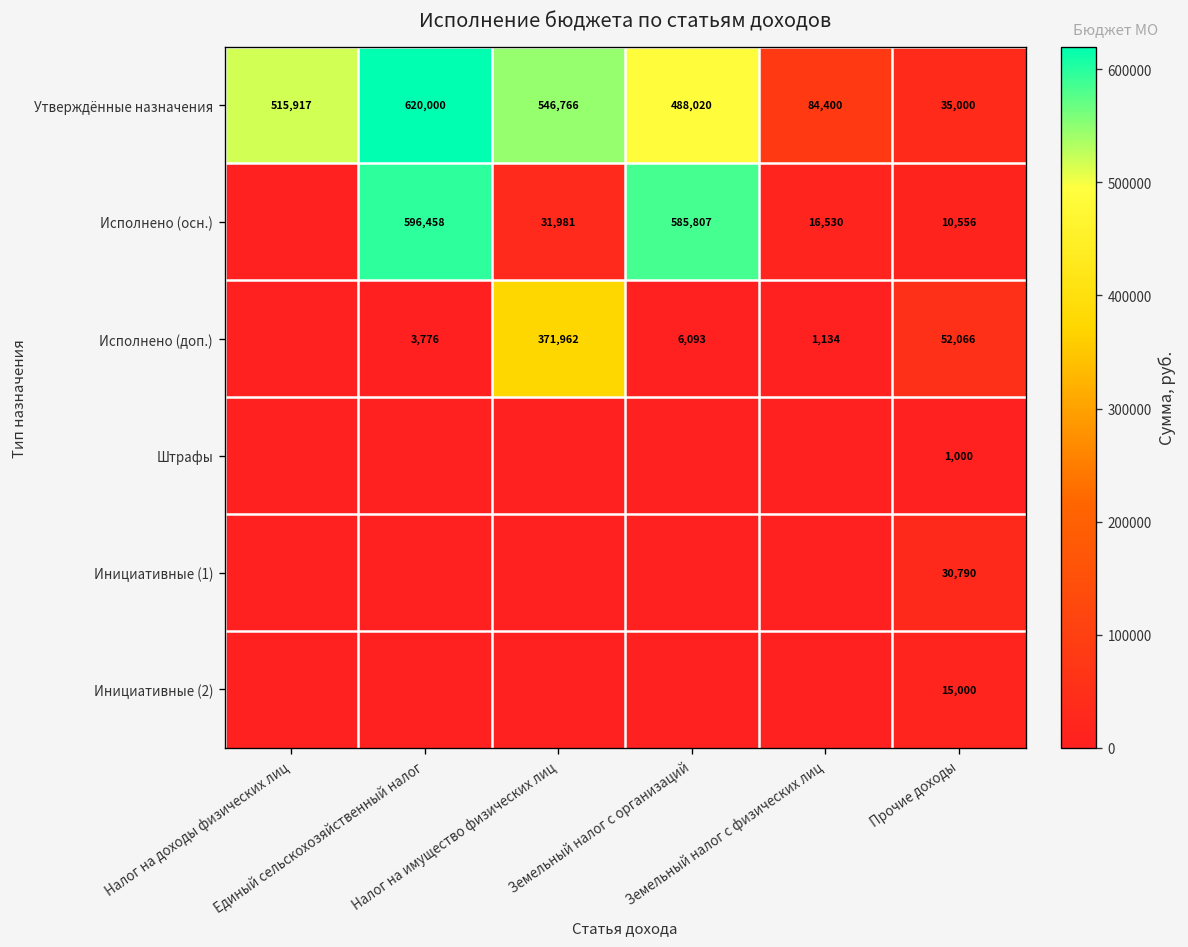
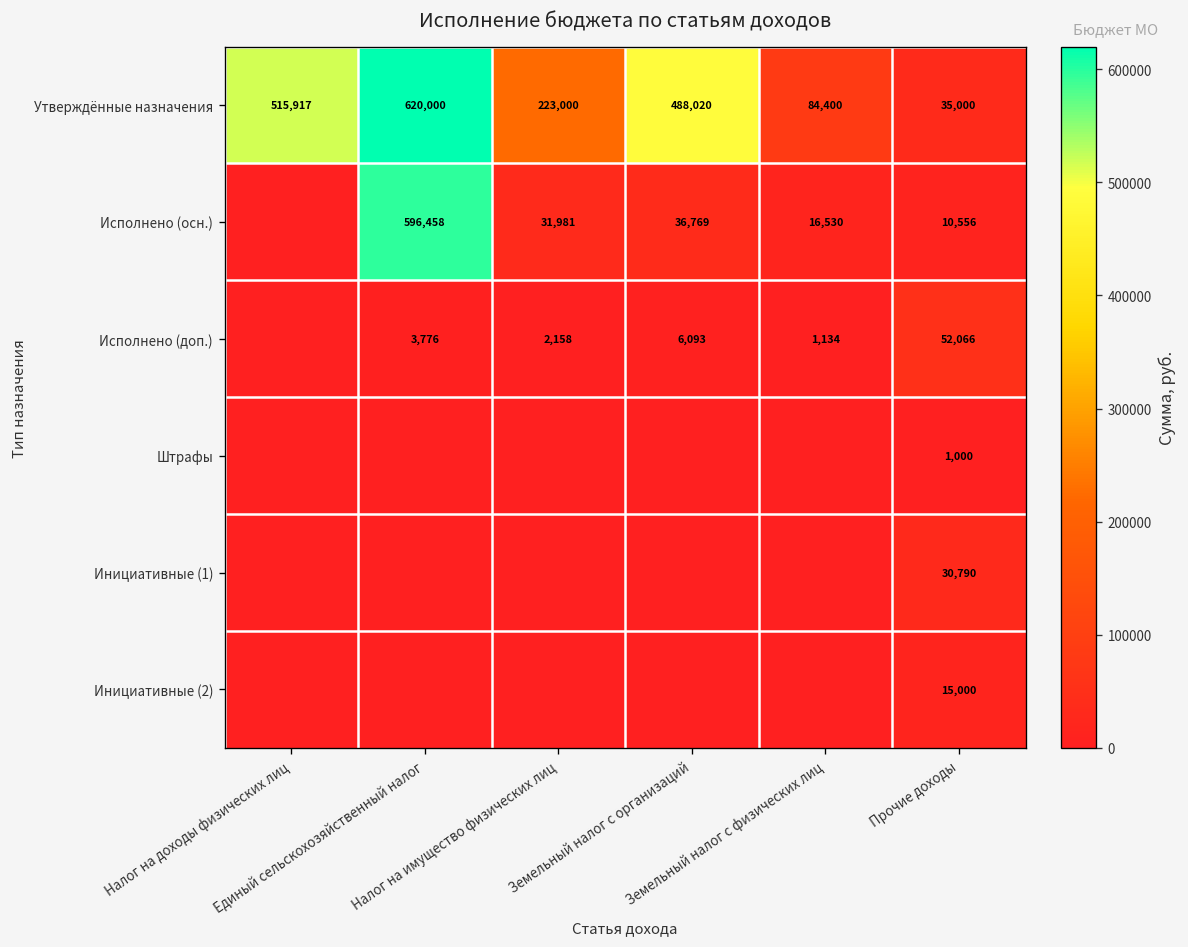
Утверждённые назначения, Налог на имущество физических лиц: 546,766 -> 223,000
Исполнено (осн.), Земельный налог с организаций: 585,807 -> 36,769
Исполнено (доп.), Налог на имущество физических лиц: 371,962 -> 2,158
